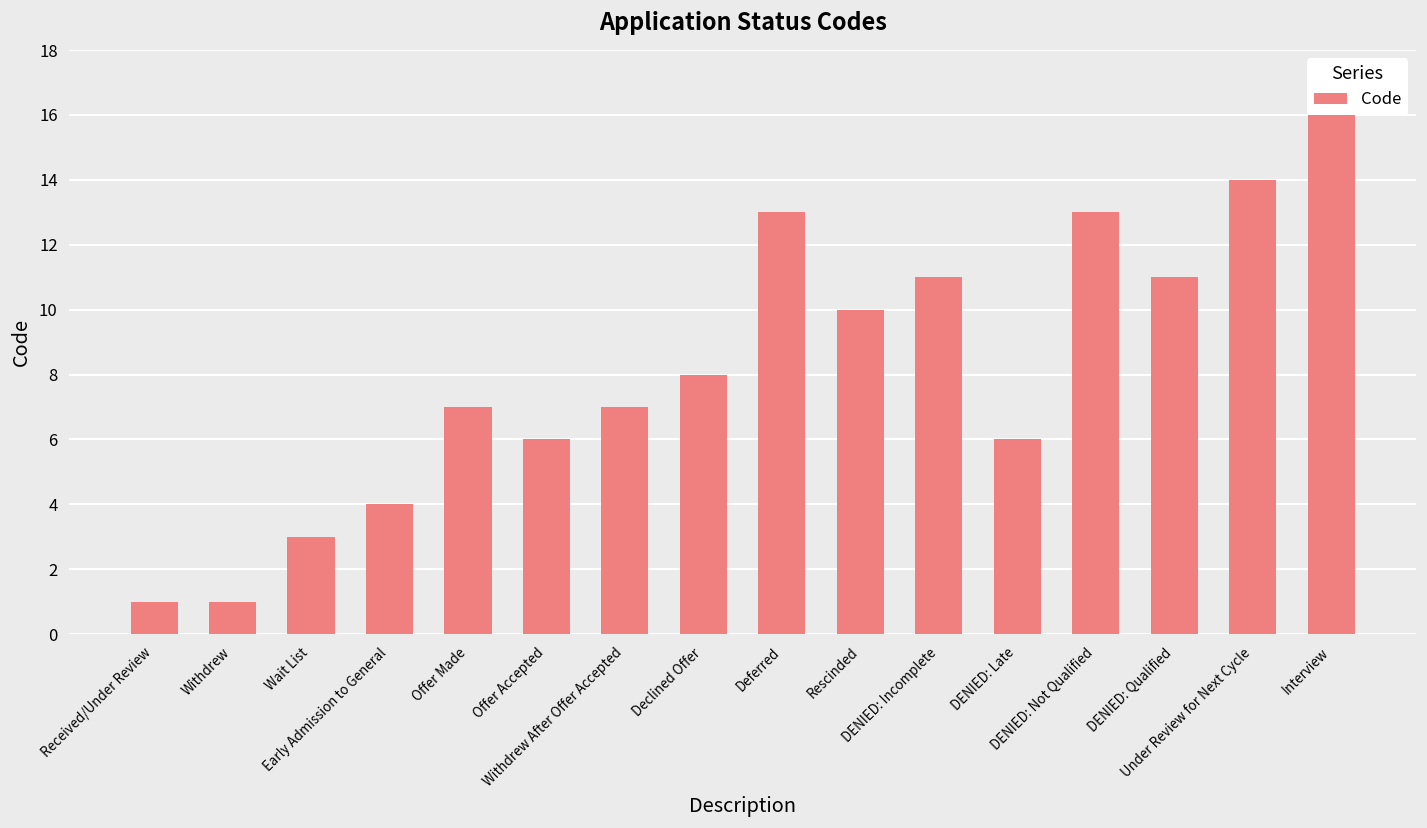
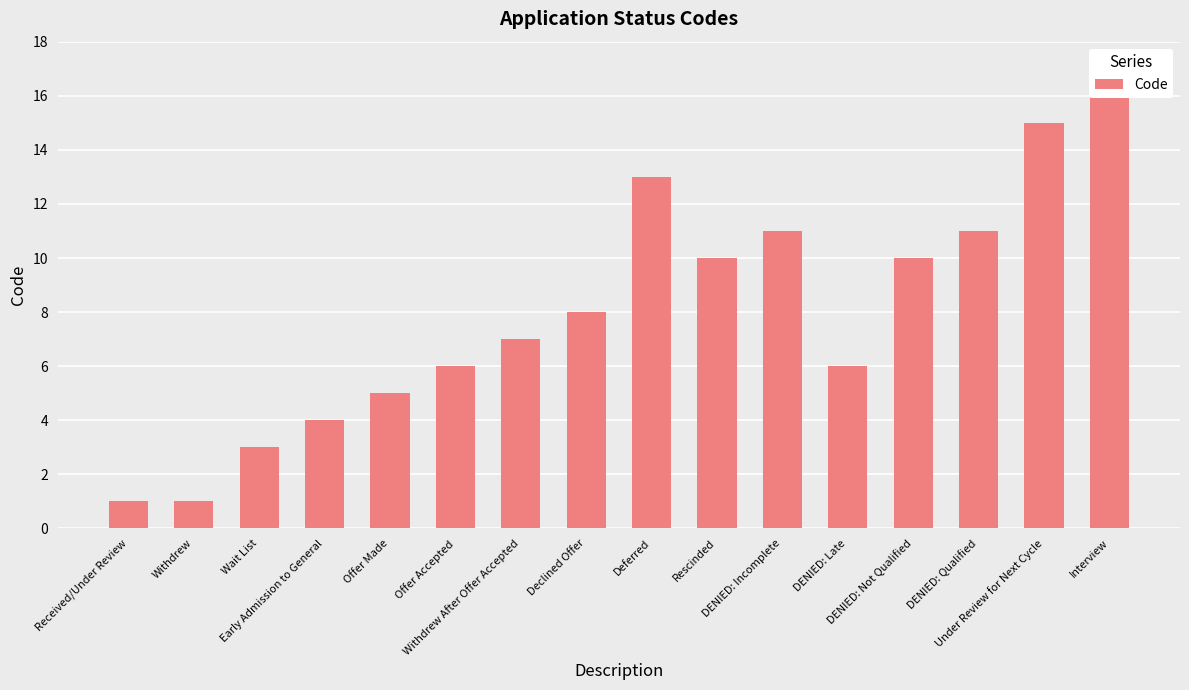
Offer Made: 7 -> 5
DENIED: Not Qualified: 13 -> 10
Under Review for Next Cycle: 14 -> 15
